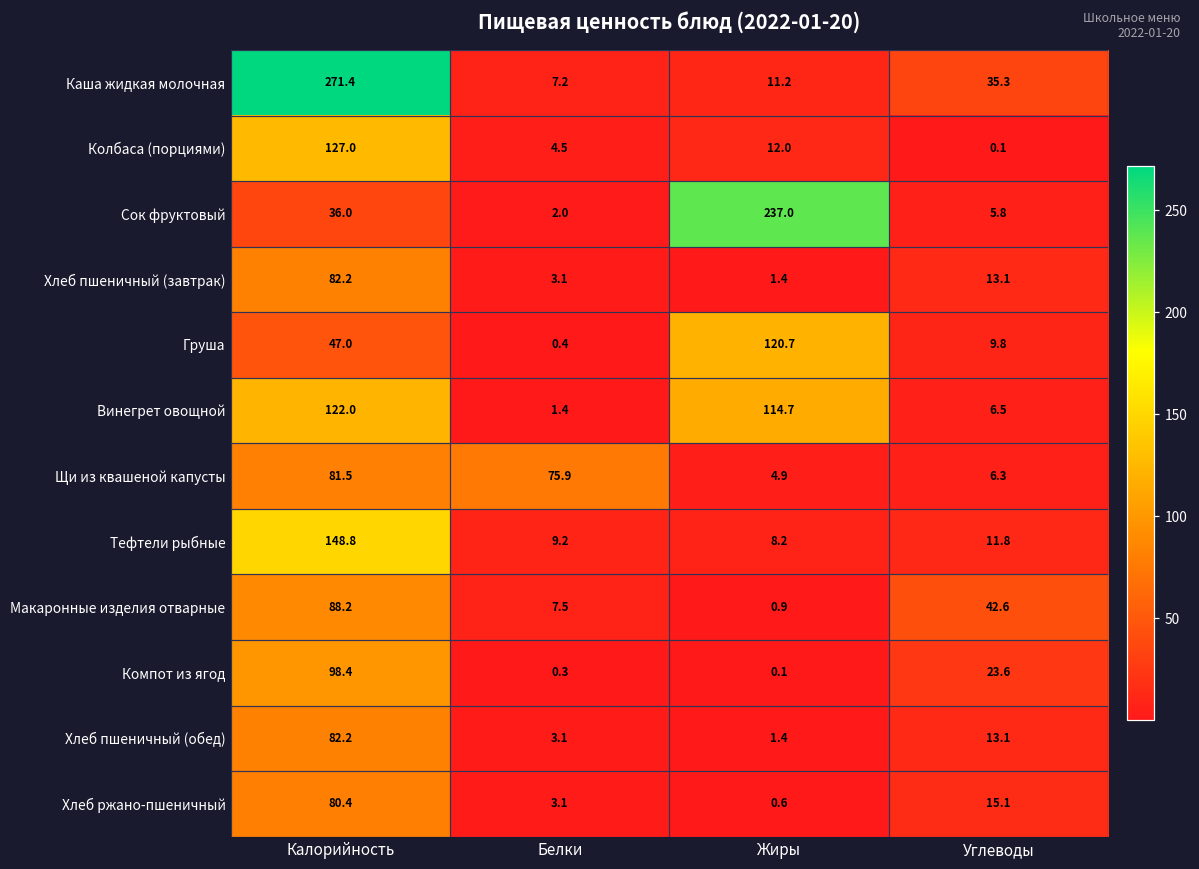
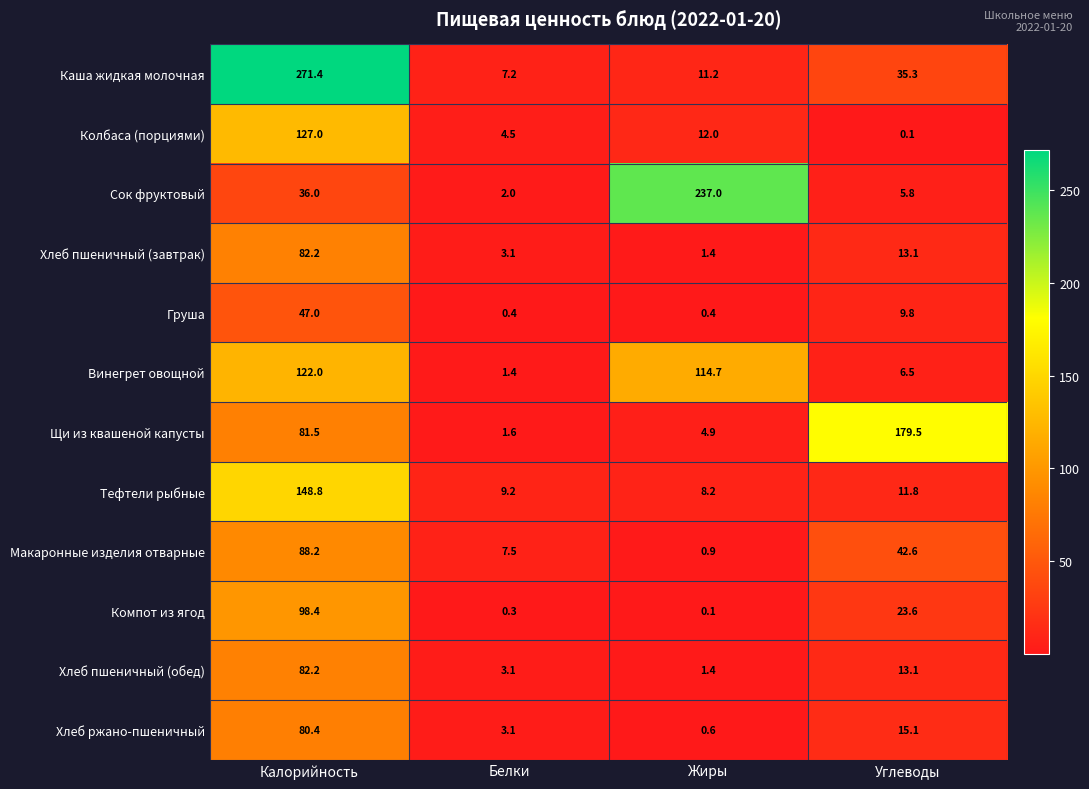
Груша, Жиры: 120.7 -> 0.4
Щи из квашеной капусты, Белки: 75.9 -> 1.6
Щи из квашеной капусты, Углеводы: 6.3 -> 179.5
